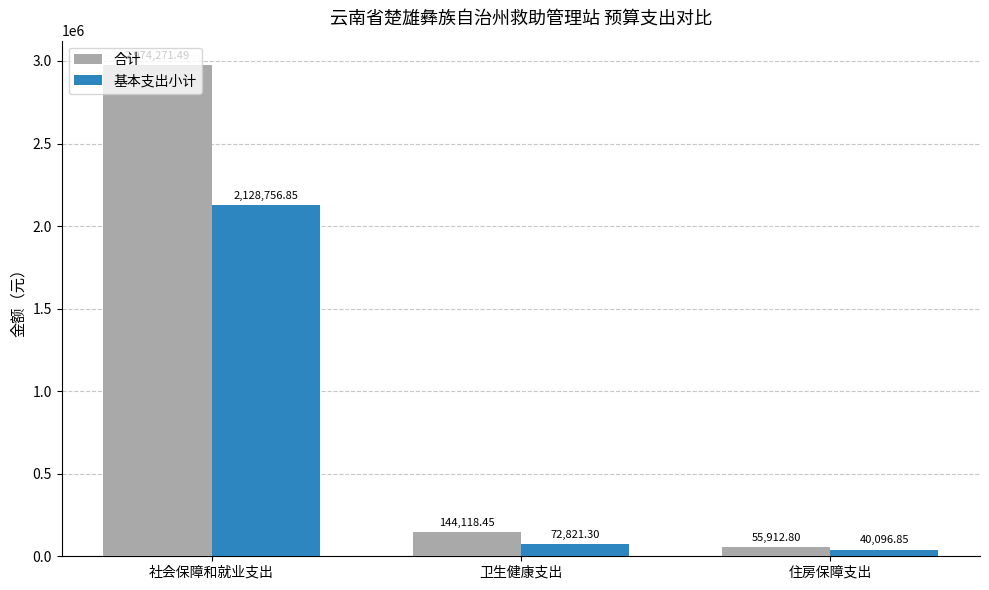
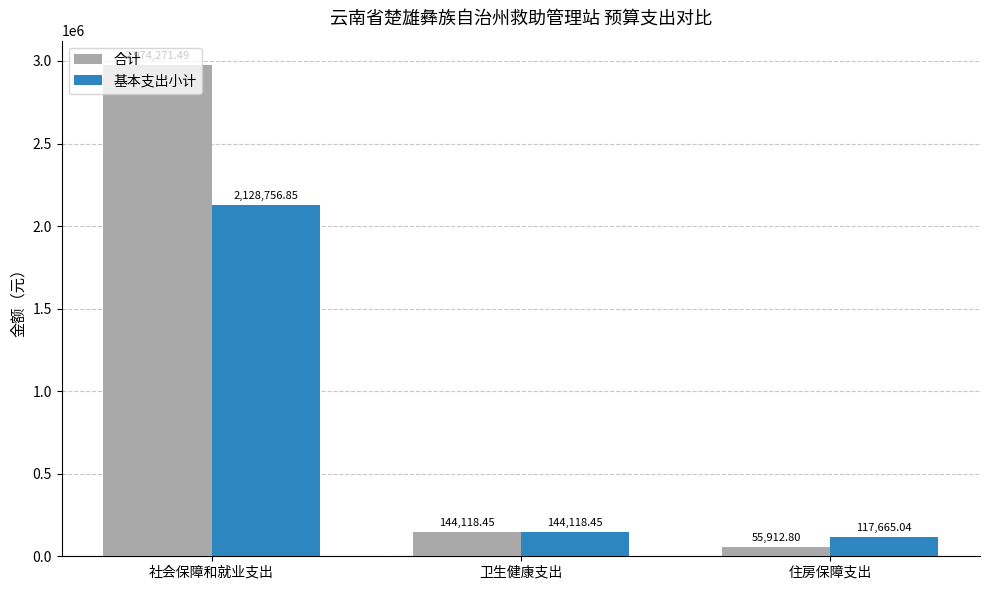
基本支出小计, 卫生健康支出: 72,821.30 -> 144,118.45
基本支出小计, 住房保障支出: 40,096.85 -> 117,665.04
